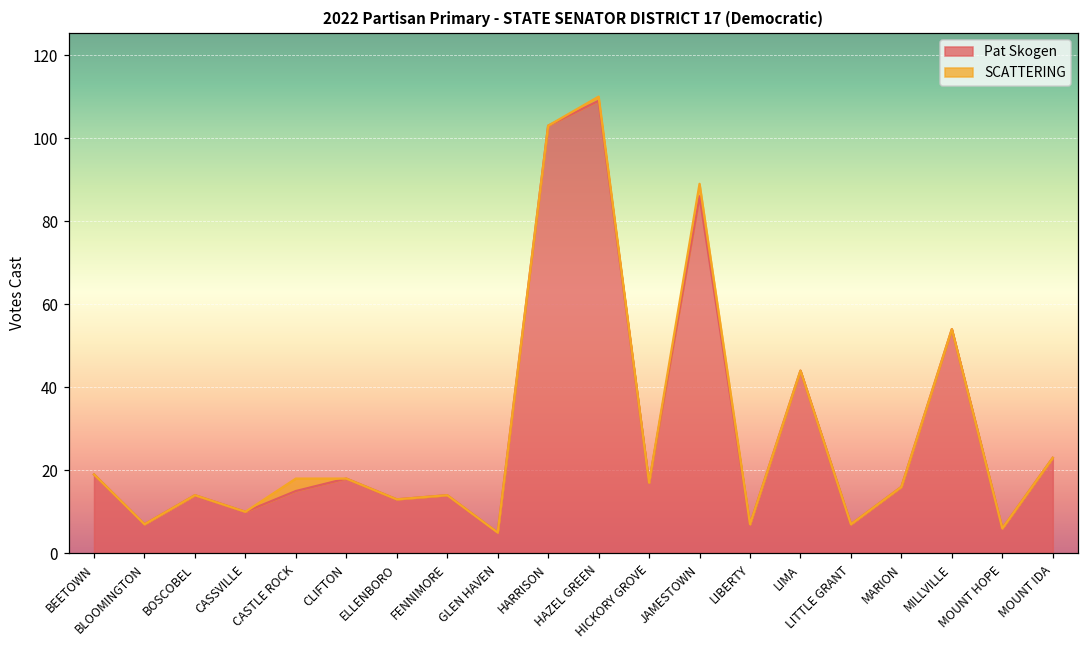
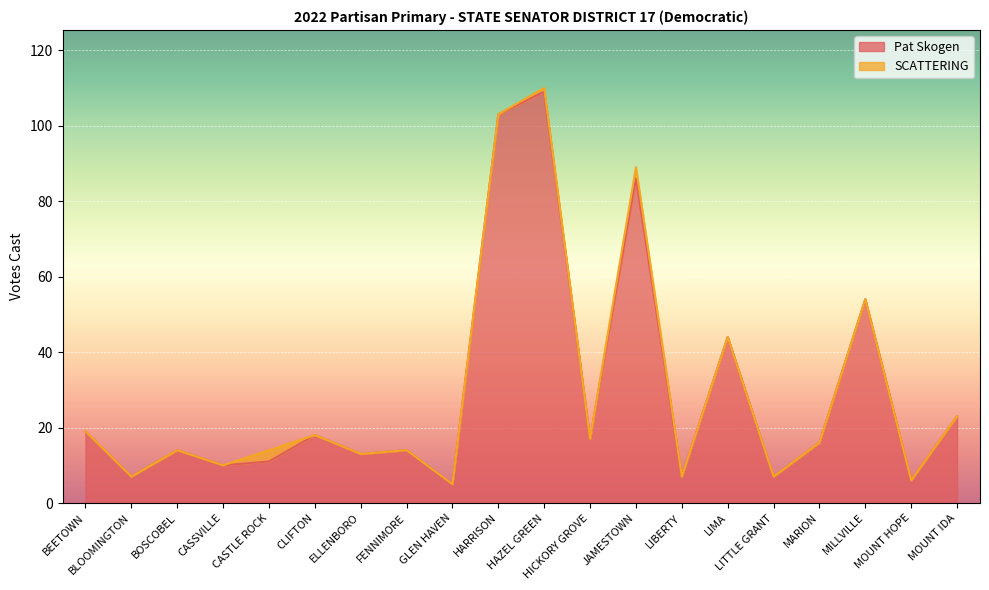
Pat Skogen, CASTLE ROCK: 15 -> 11
